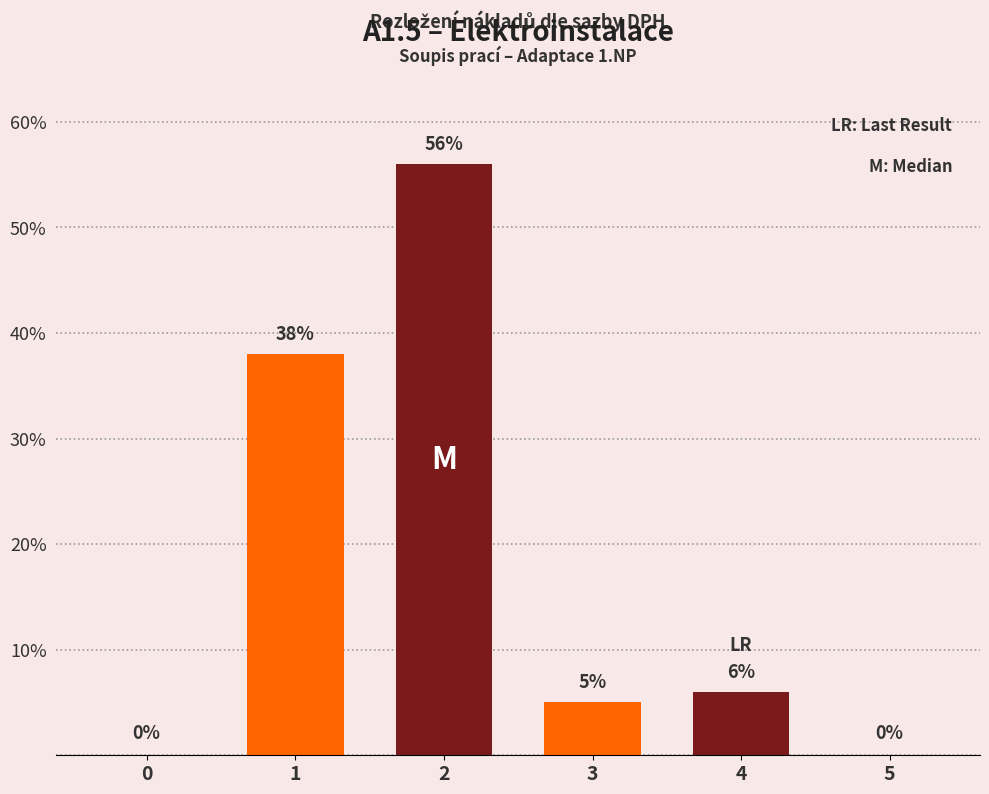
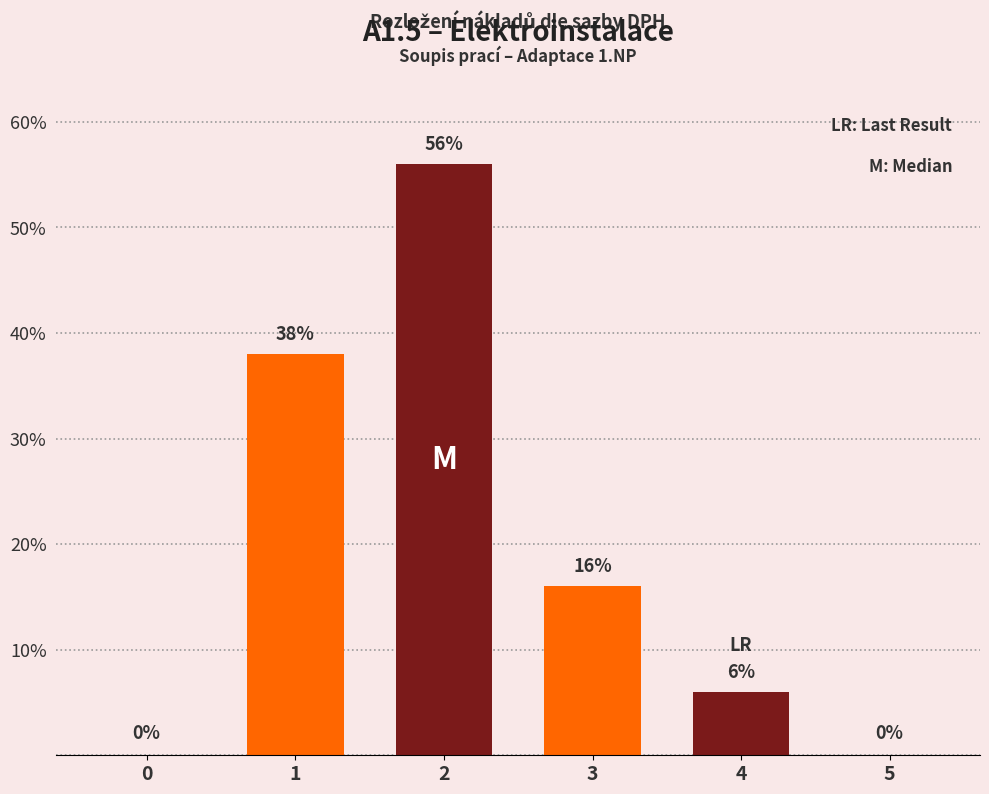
3: 5% -> 16%
